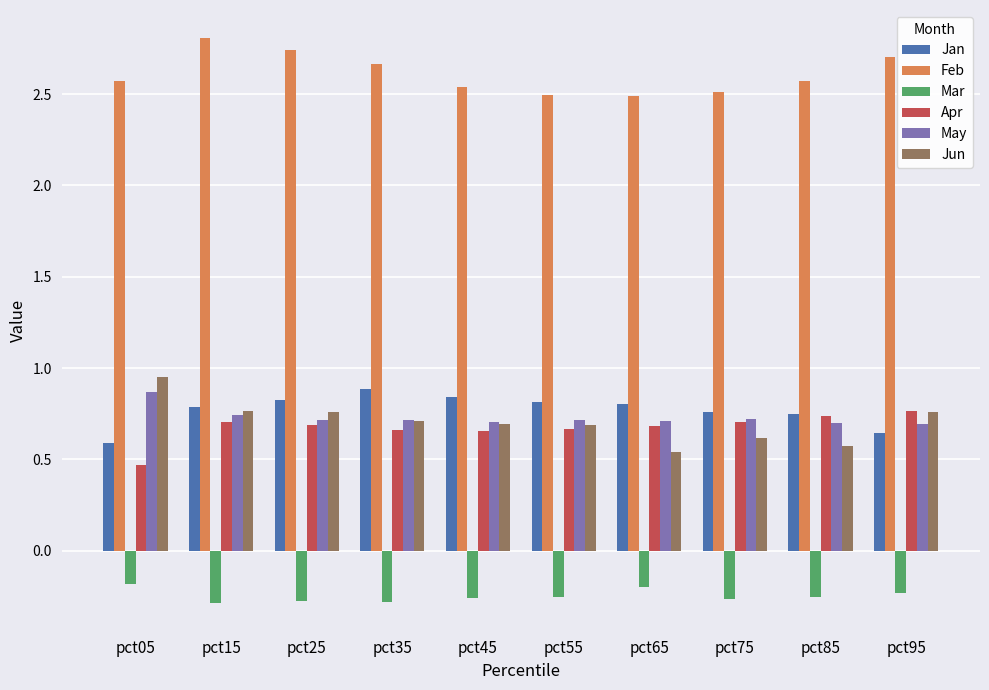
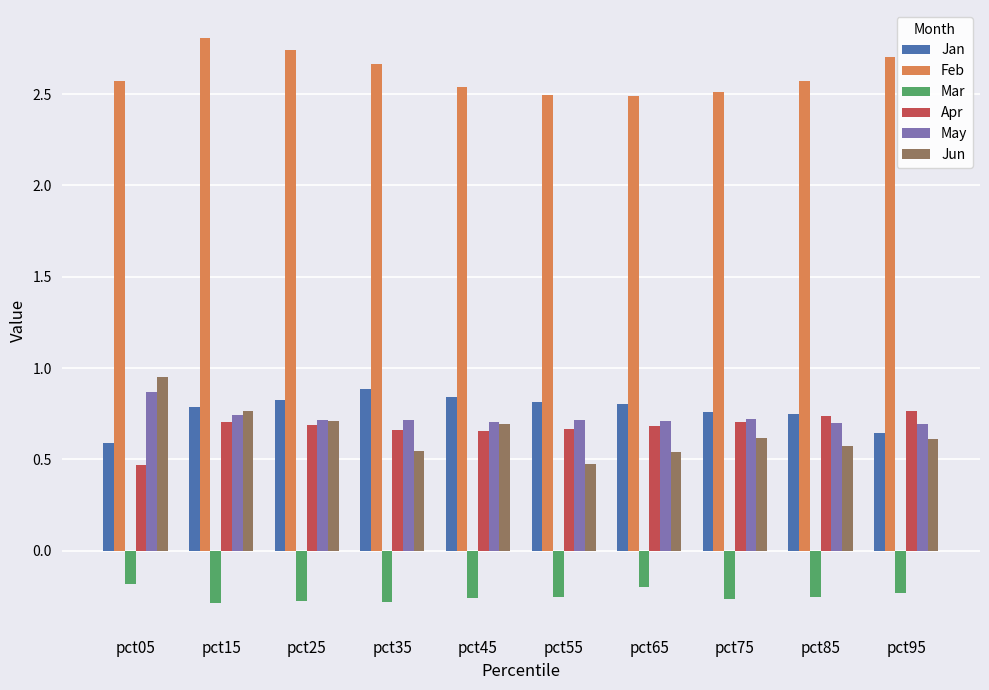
Jun, pct25: 0.76 -> 0.71
Jun, pct35: 0.71 -> 0.55
Jun, pct55: 0.69 -> 0.47
Jun, pct95: 0.76 -> 0.61
